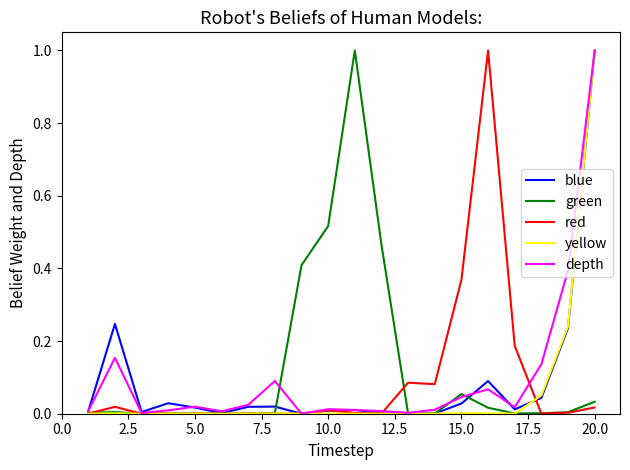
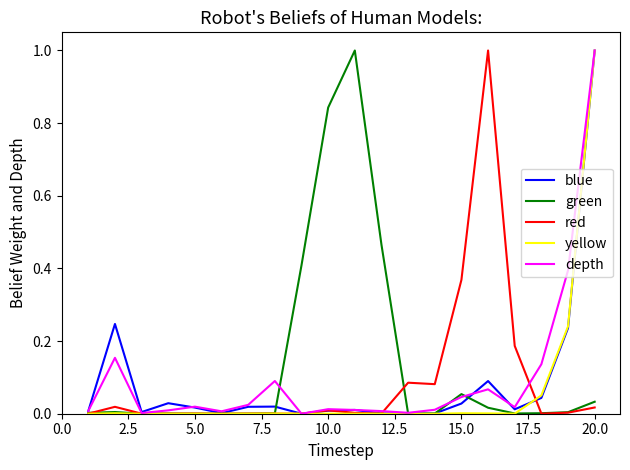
green, 10.0: 0.52 -> 0.84
